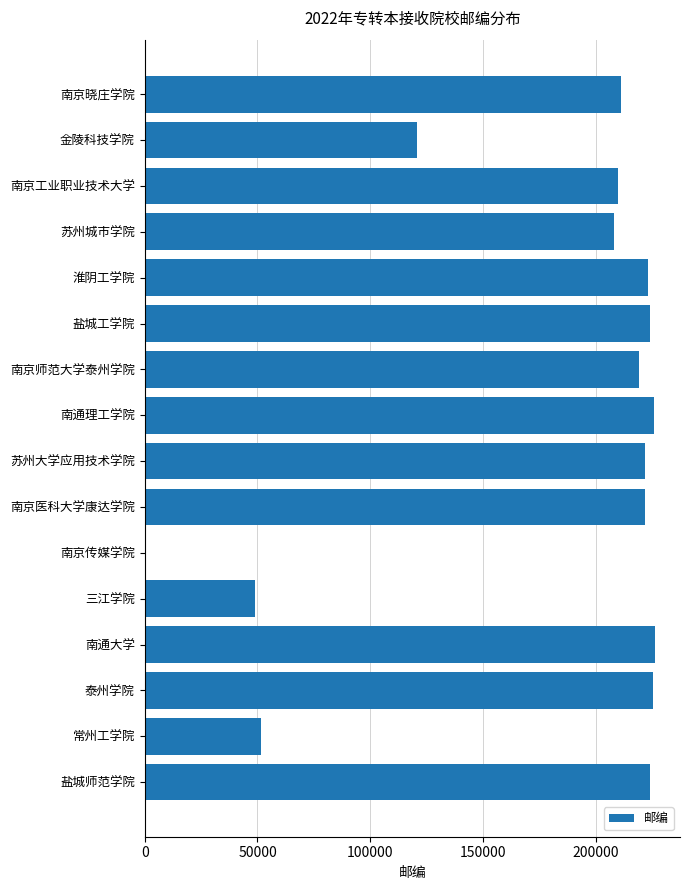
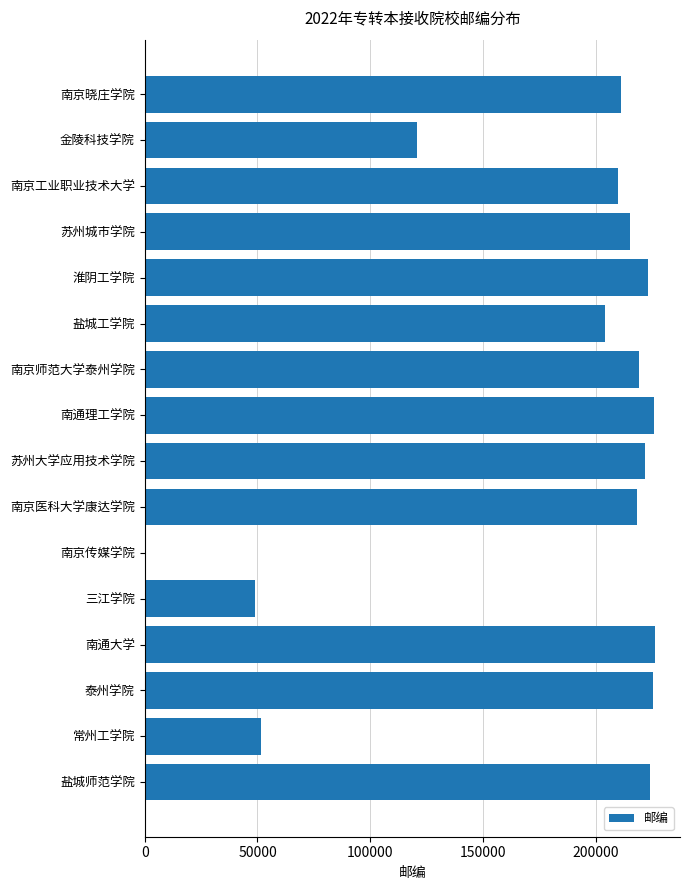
苏州城市学院: 208000 -> 215000
盐城工学院: 224000 -> 204000
南京医科大学康达学院: 222000 -> 218000
